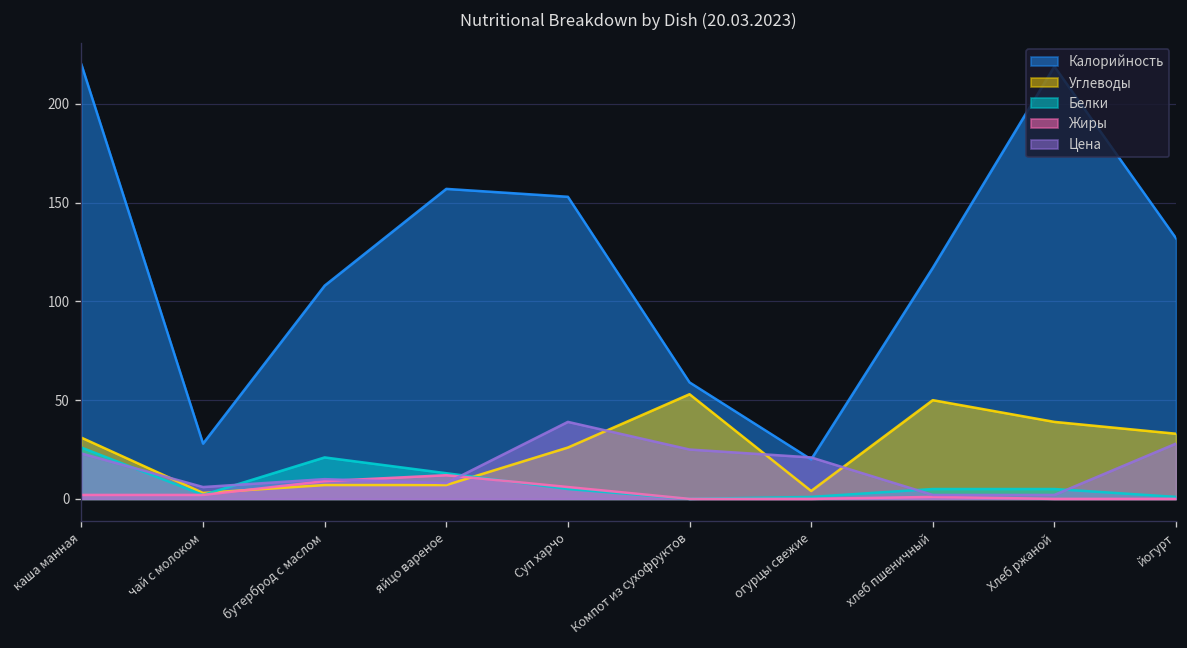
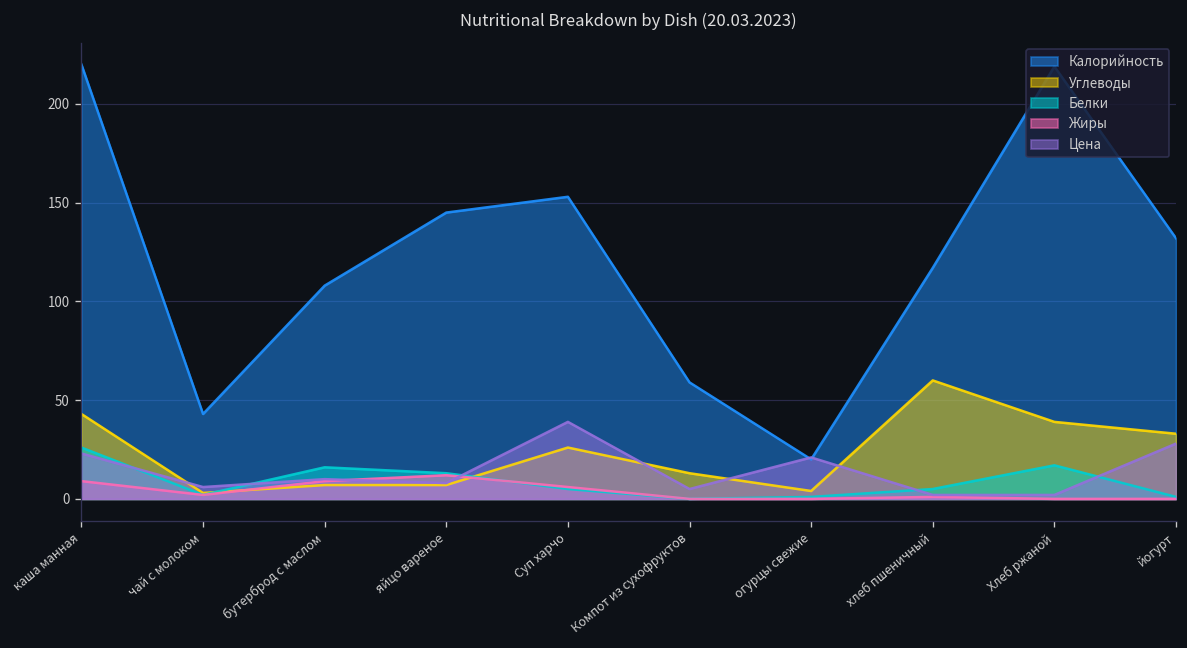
Углеводы, каша манная: 31 -> 43
Жиры, каша манная: 2 -> 9
Калорийность, чай с молоком: 28 -> 43
Белки, бутерброд с маслом: 21 -> 16
Калорийность, яйцо вареное: 157 -> 145
Углеводы, Компот из сухофруктов: 53 -> 13
Цена, Компот из сухофруктов: 25 -> 5
Углеводы, хлеб пшеничный: 50 -> 60
Белки, Хлеб ржаной: 5 -> 17
